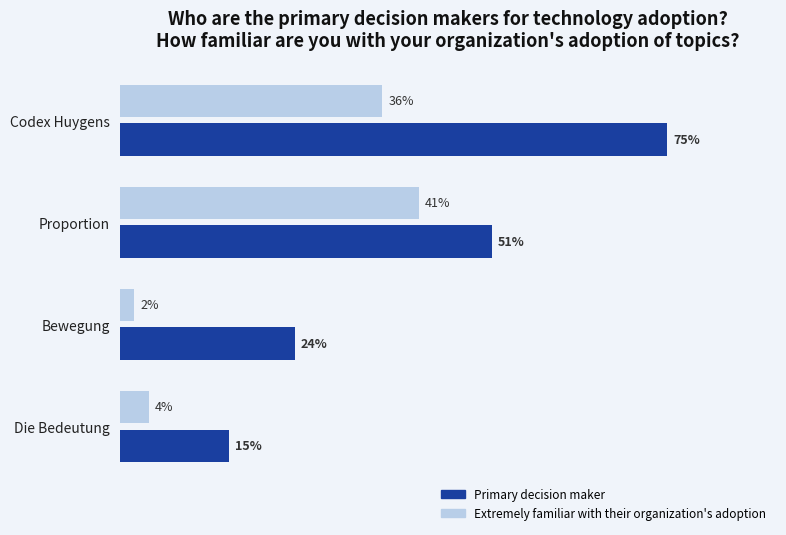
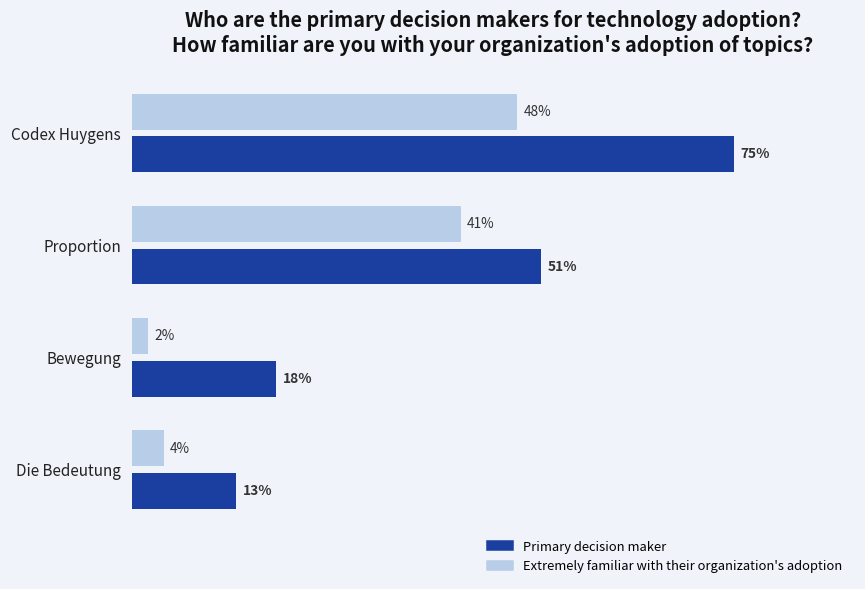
Extremely familiar with their organization's adoption, Codex Huygens: 36% -> 48%
Primary decision maker, Bewegung: 24% -> 18%
Primary decision maker, Die Bedeutung: 15% -> 13%
